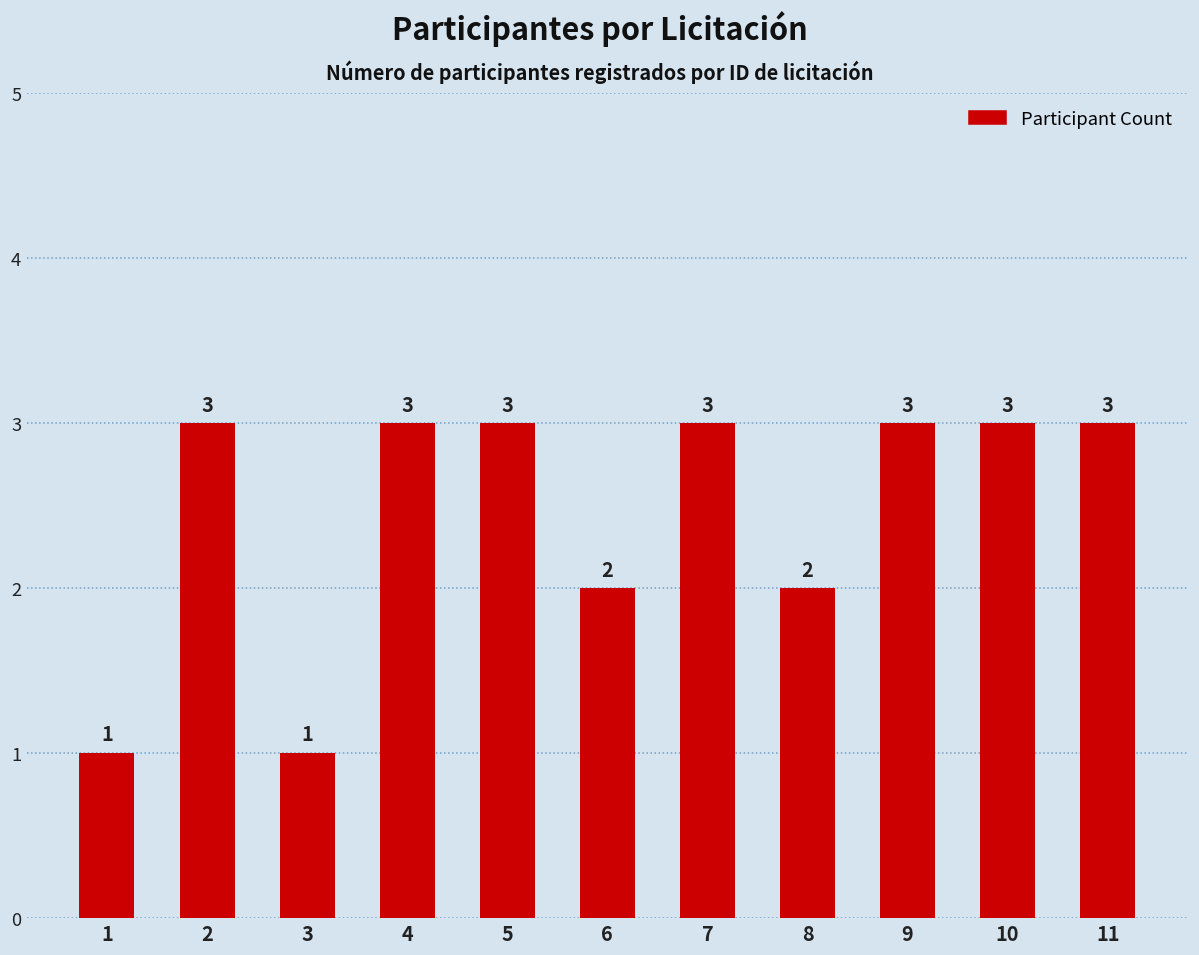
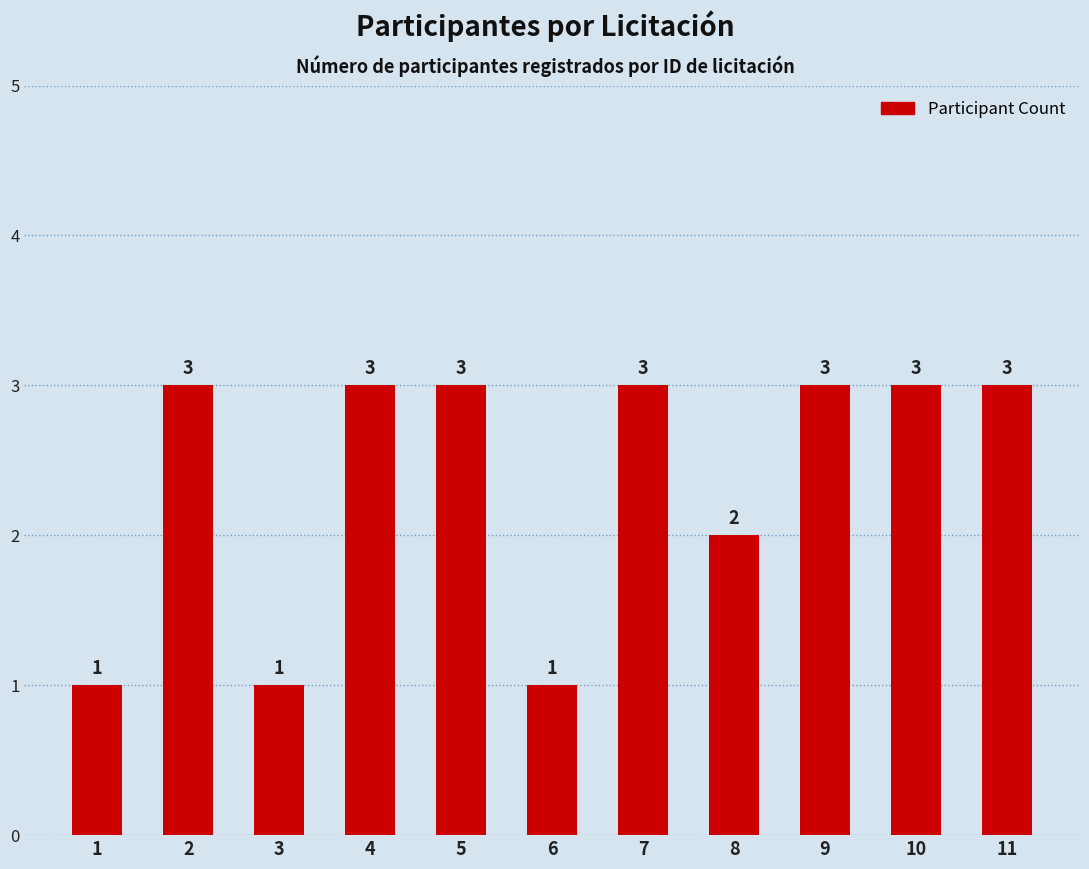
6: 2 -> 1
